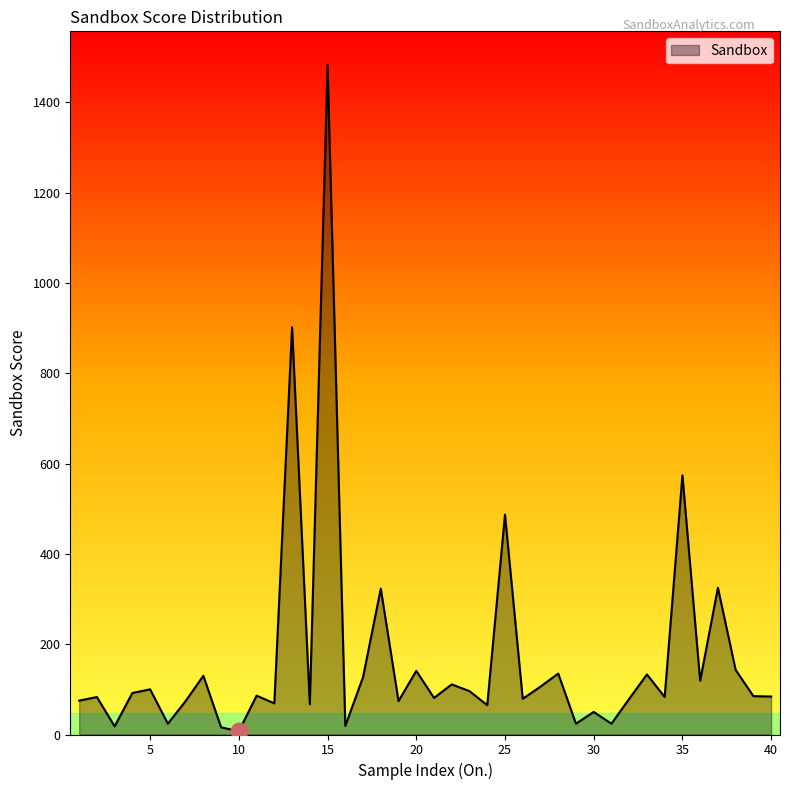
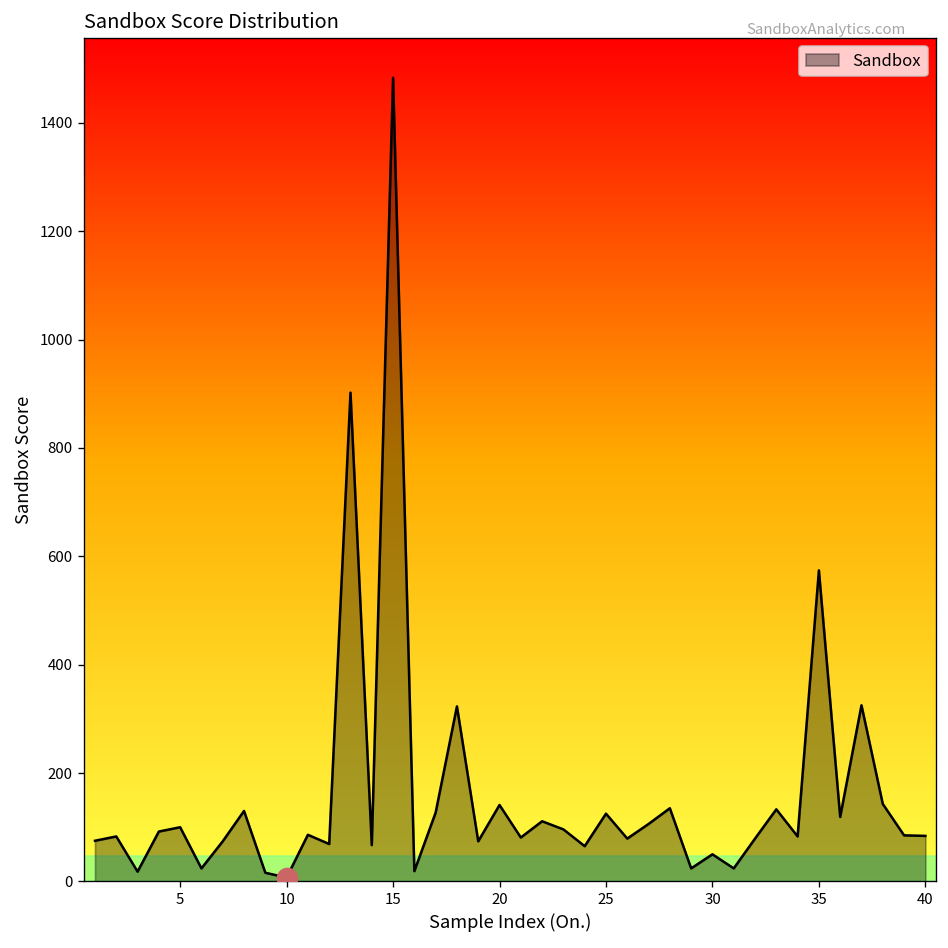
Sandbox, 25: 490 -> 130
